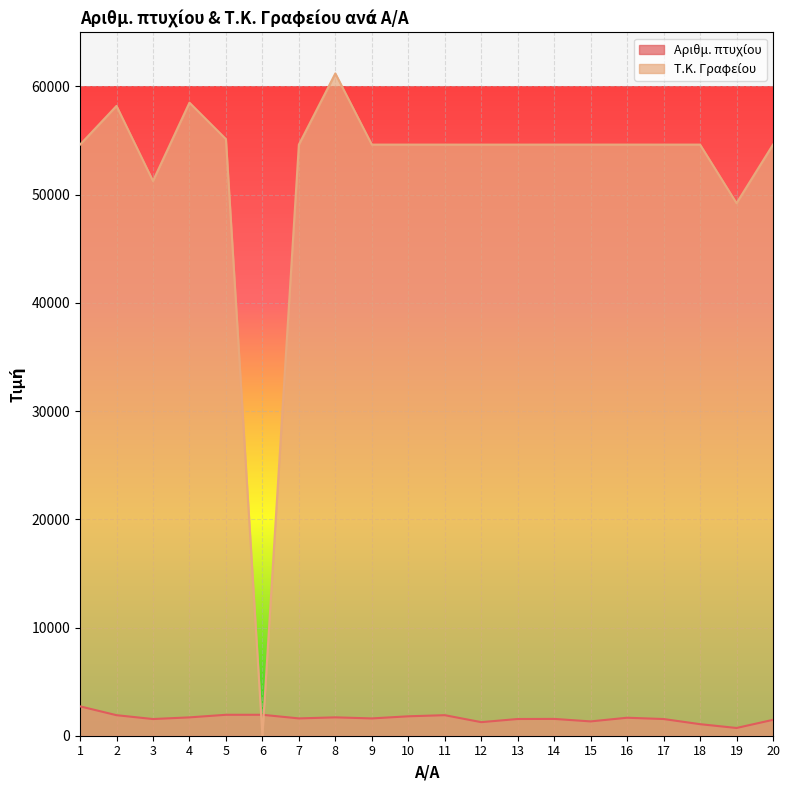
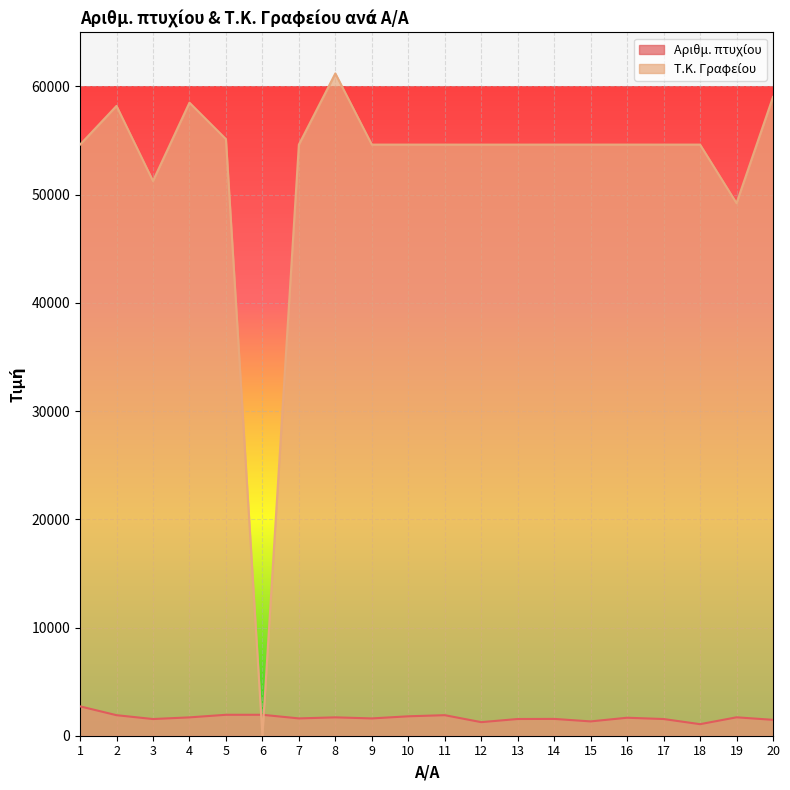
Αριθμ. πτυχίου, 19: 700 -> 1700
Τ.Κ. Γραφείου, 20: 54600 -> 59000
